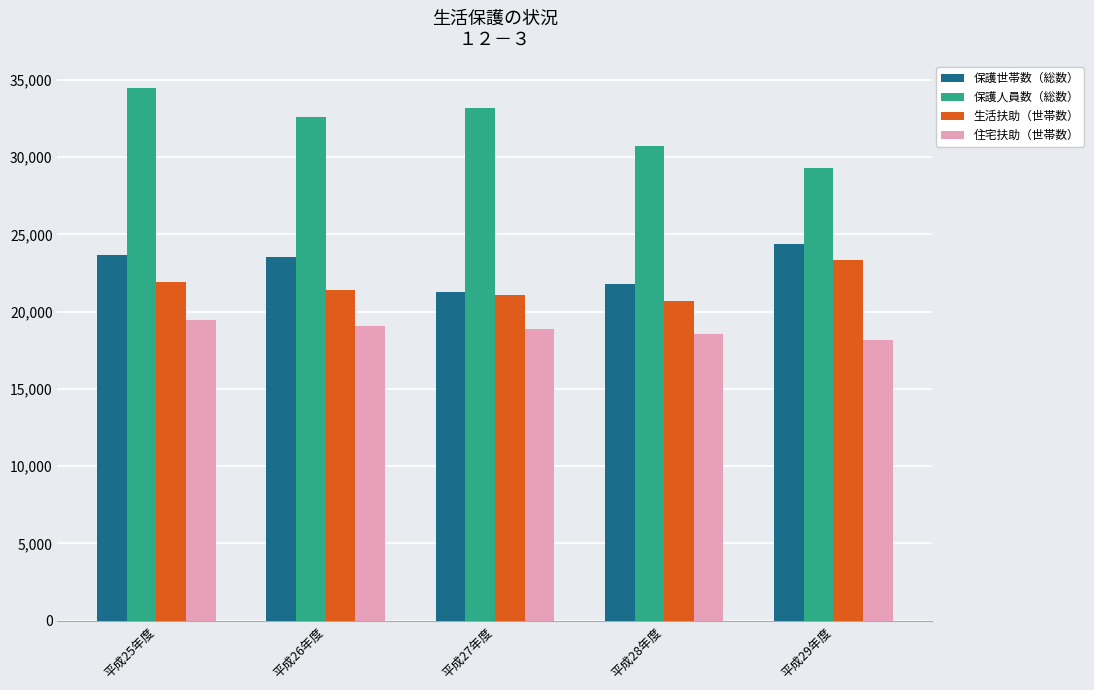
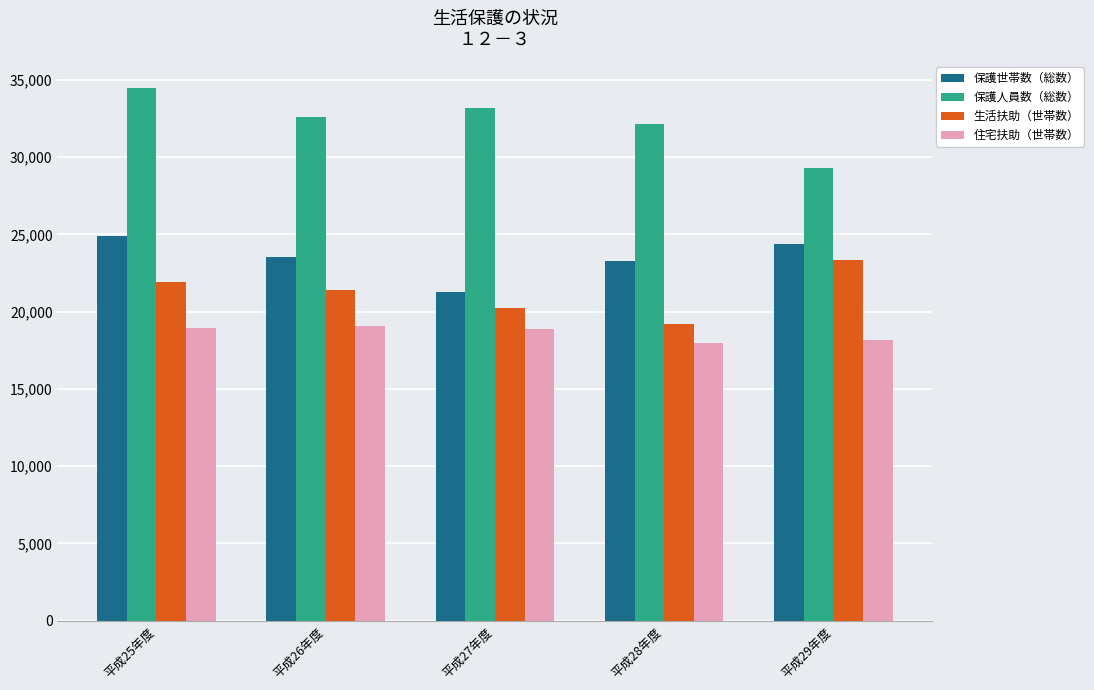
保護世帯数（総数）, 平成25年度: 23,700 -> 24,900
住宅扶助（世帯数）, 平成25年度: 19,500 -> 18,900
生活扶助（世帯数）, 平成27年度: 21,000 -> 20,200
保護世帯数（総数）, 平成28年度: 21,800 -> 23,300
保護人員数（総数）, 平成28年度: 30,700 -> 32,100
生活扶助（世帯数）, 平成28年度: 20,700 -> 19,200
住宅扶助（世帯数）, 平成28年度: 18,600 -> 18,000
